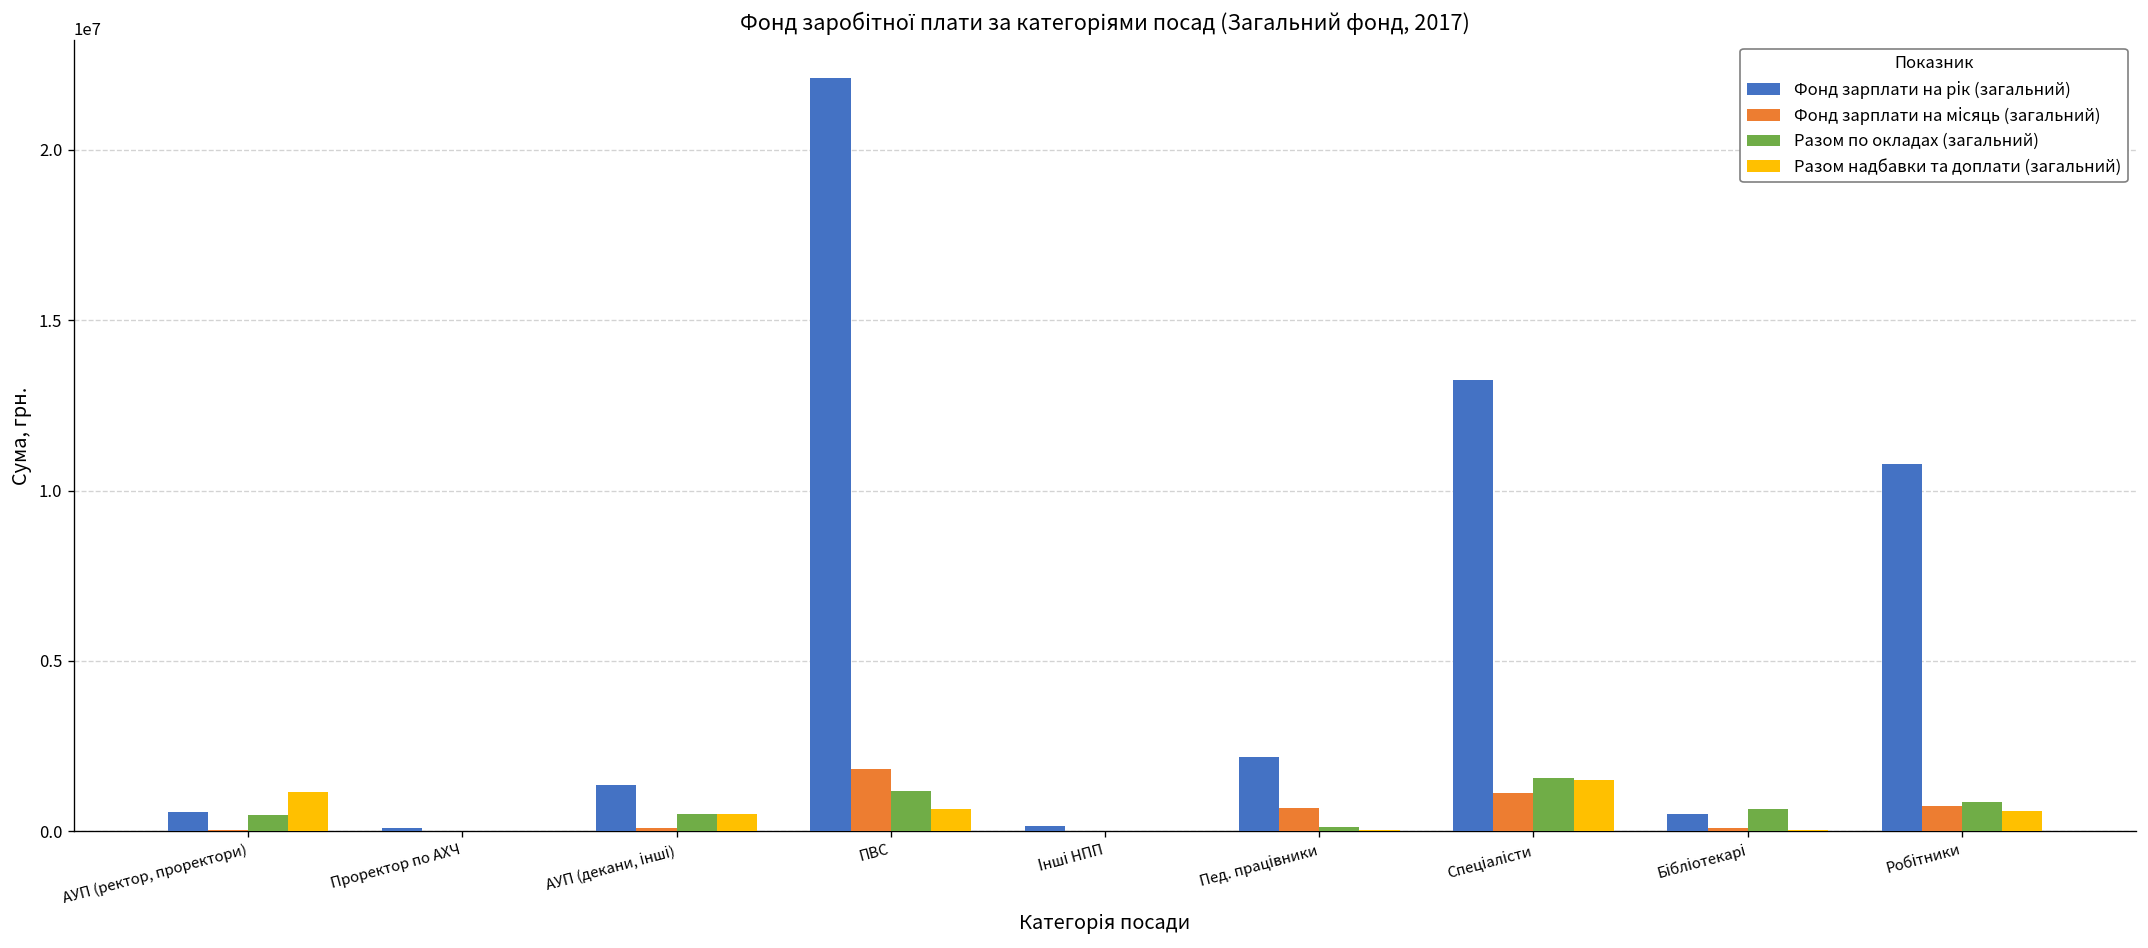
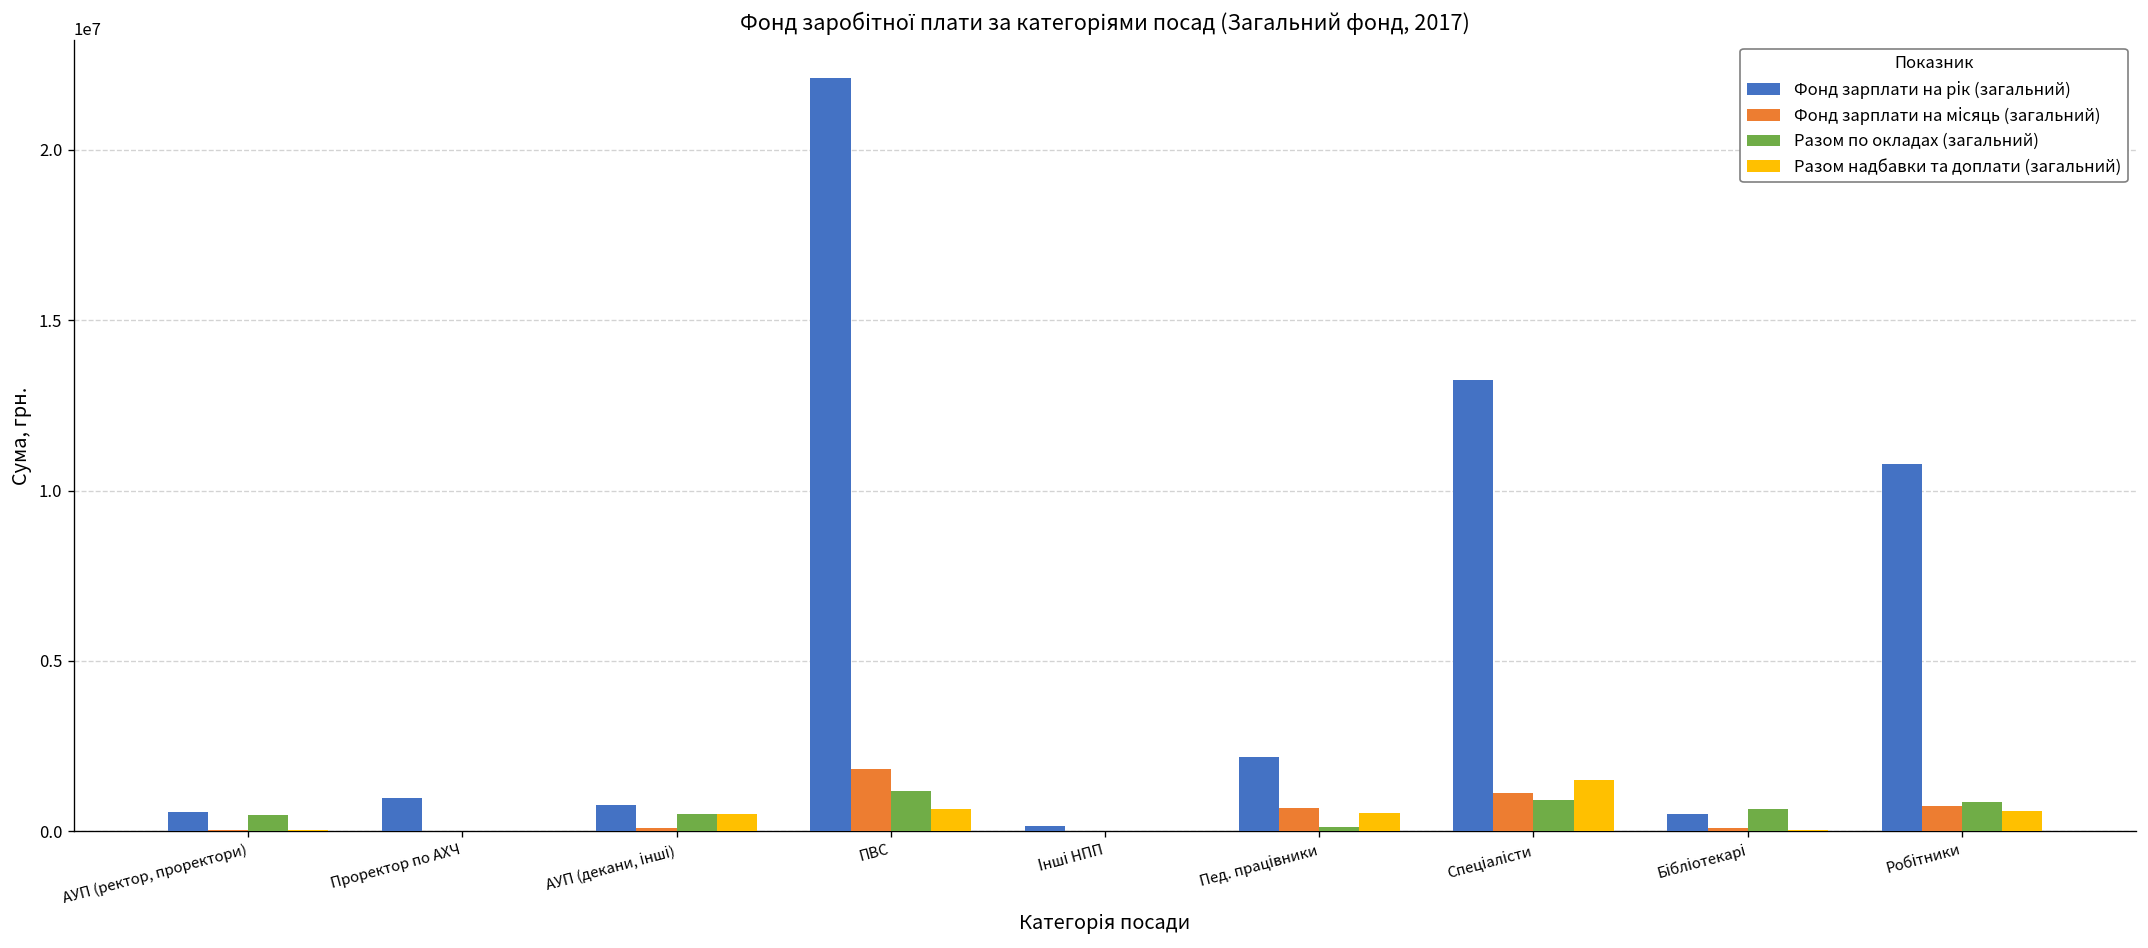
Разом надбавки та доплати (загальний), АУП (ректор, проректори): 1200000 -> 0
Фонд зарплати на рік (загальний), Проректор по АХЧ: 100000 -> 1000000
Фонд зарплати на рік (загальний), АУП (декани, інші): 1300000 -> 800000
Разом надбавки та доплати (загальний), Пед. працівники: 0 -> 500000
Разом по окладах (загальний), Спеціалісти: 1600000 -> 900000
